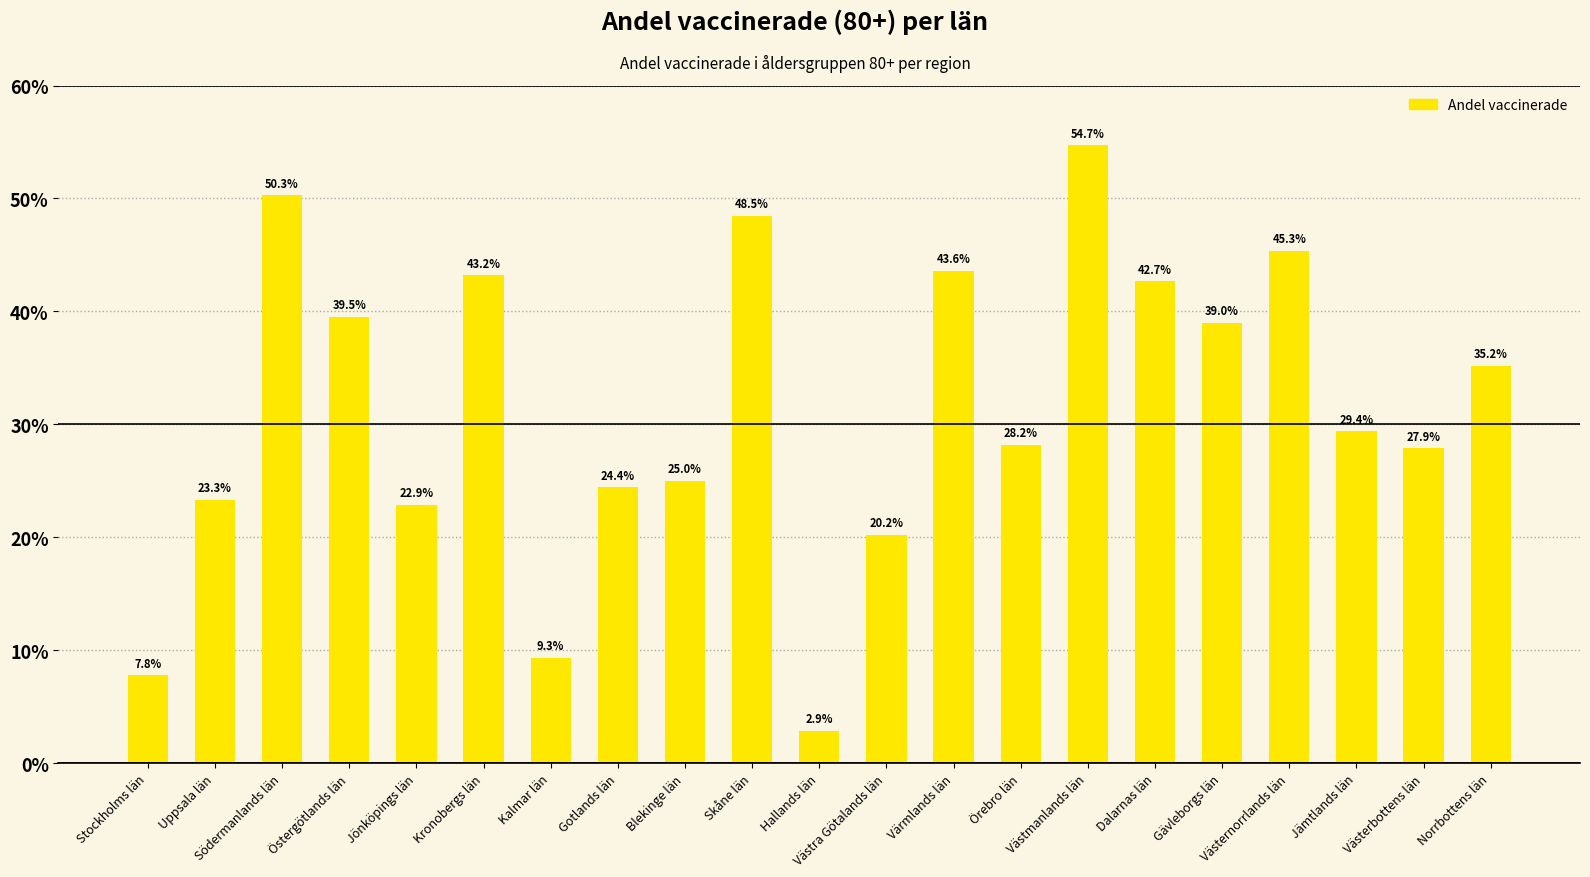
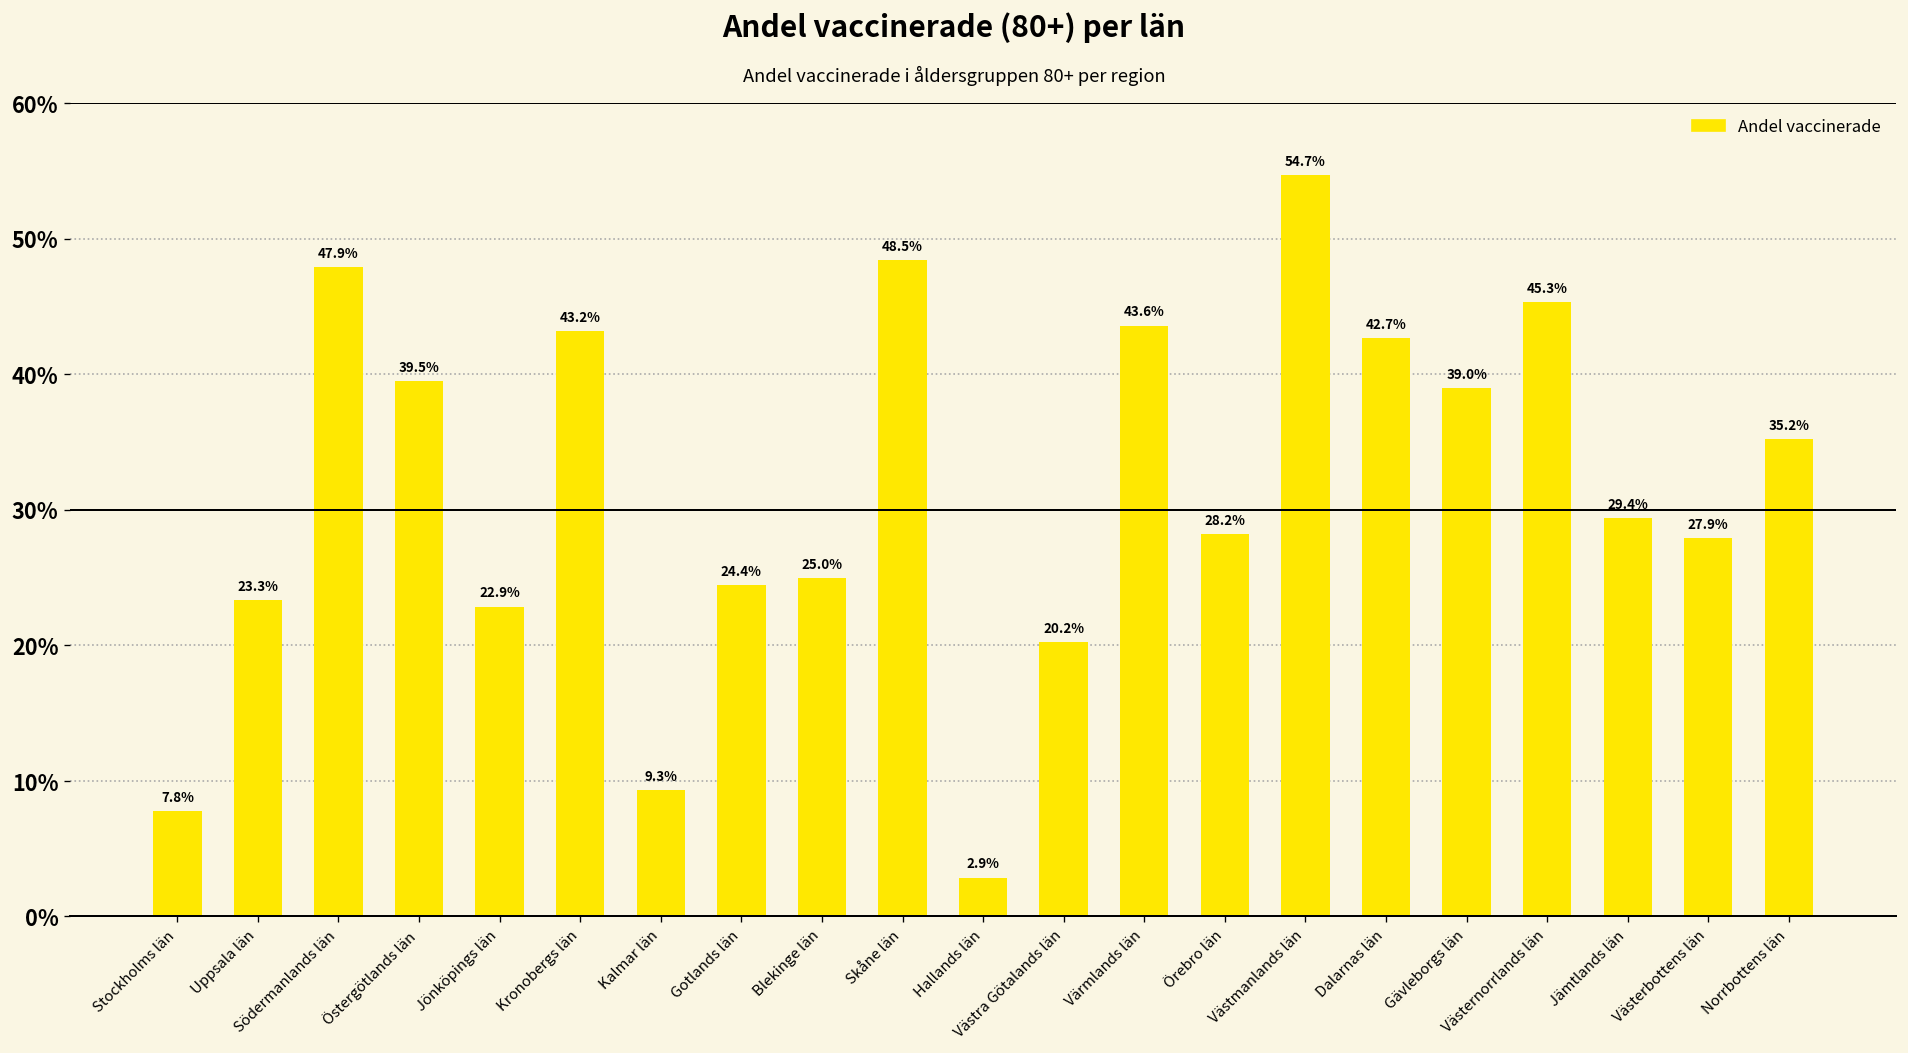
Södermanlands län: 50.3% -> 47.9%
